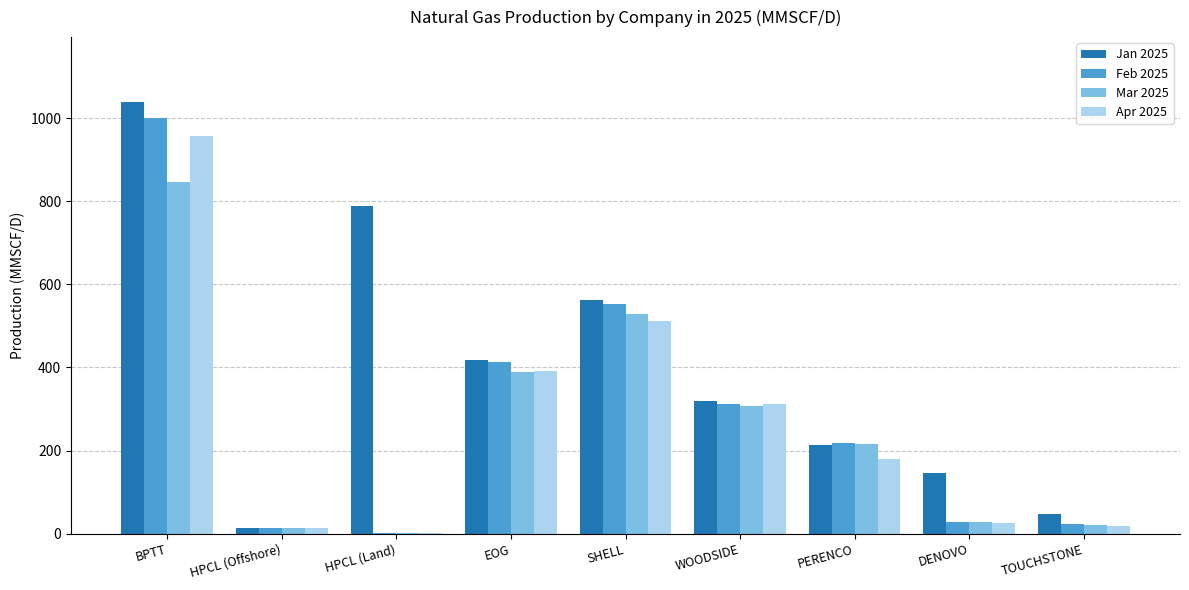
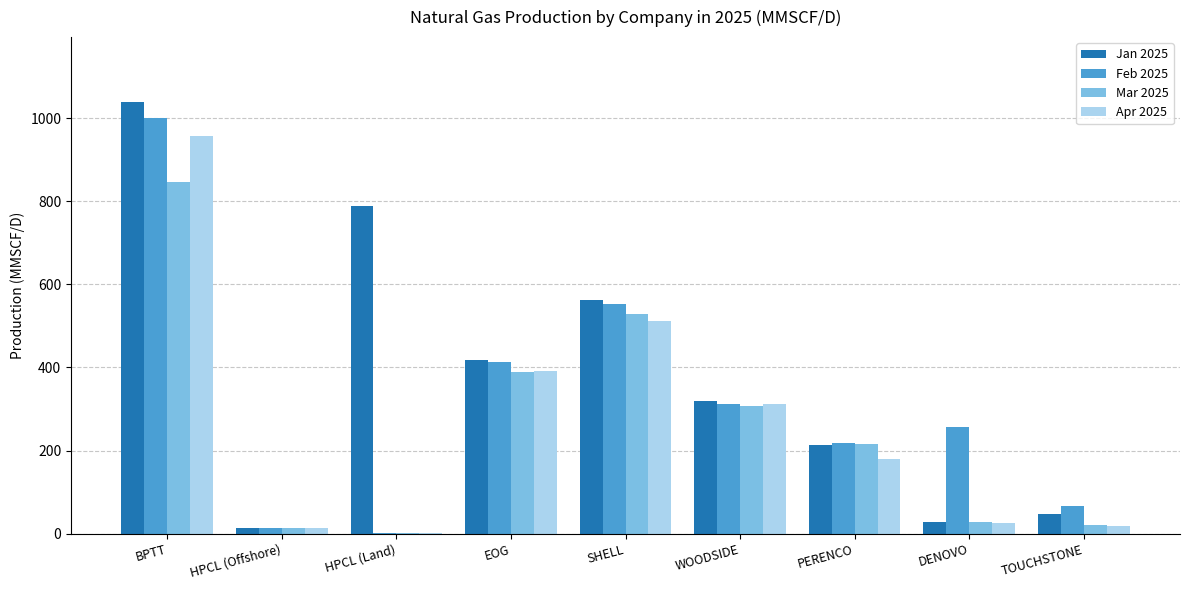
Jan 2025, DENOVO: 150 -> 30
Feb 2025, DENOVO: 30 -> 260
Feb 2025, TOUCHSTONE: 20 -> 70
